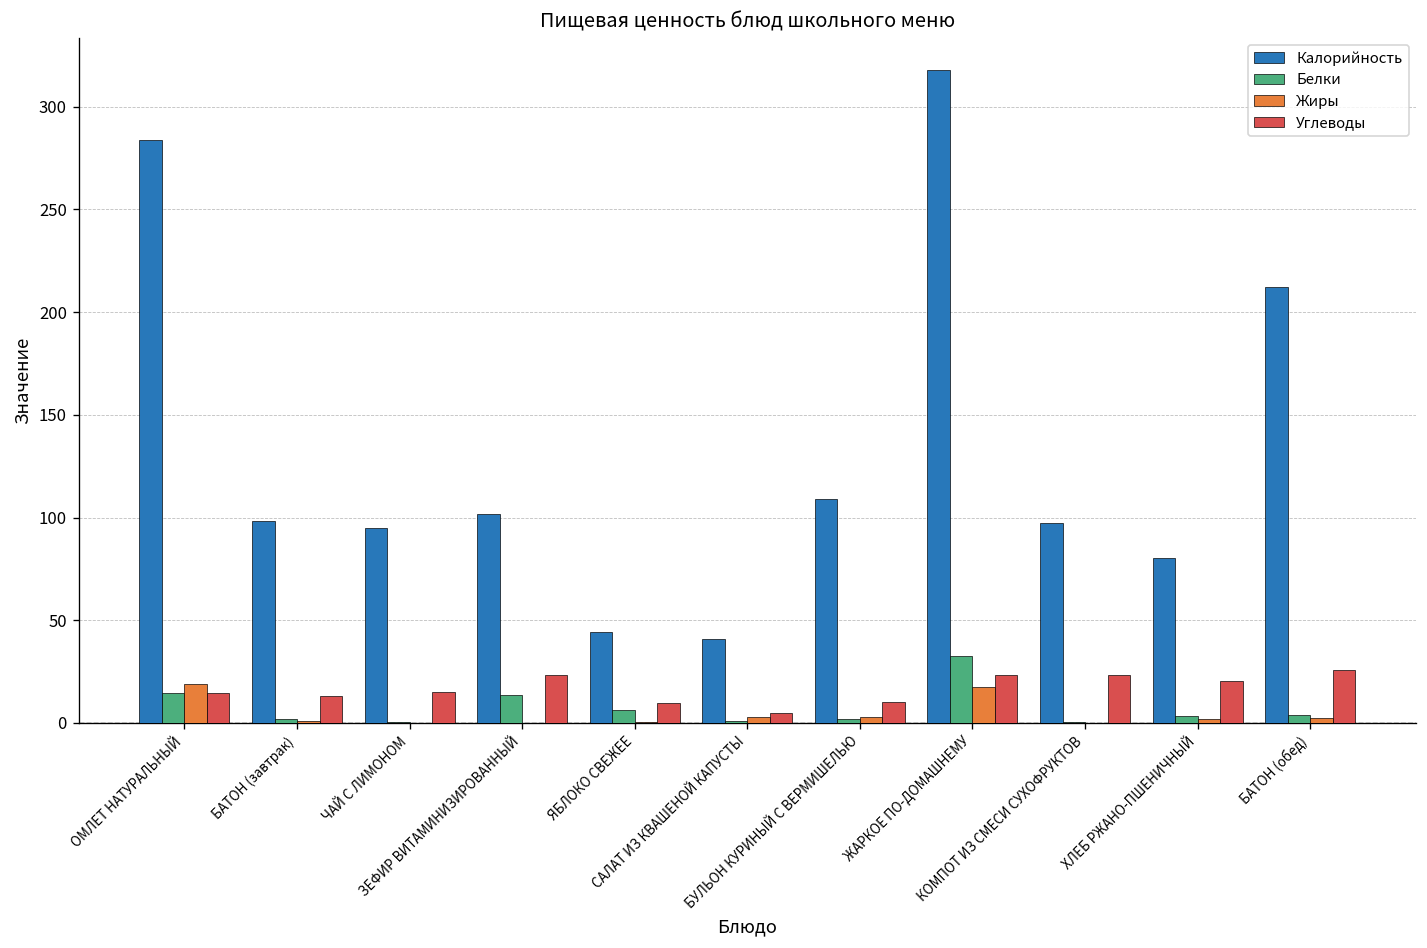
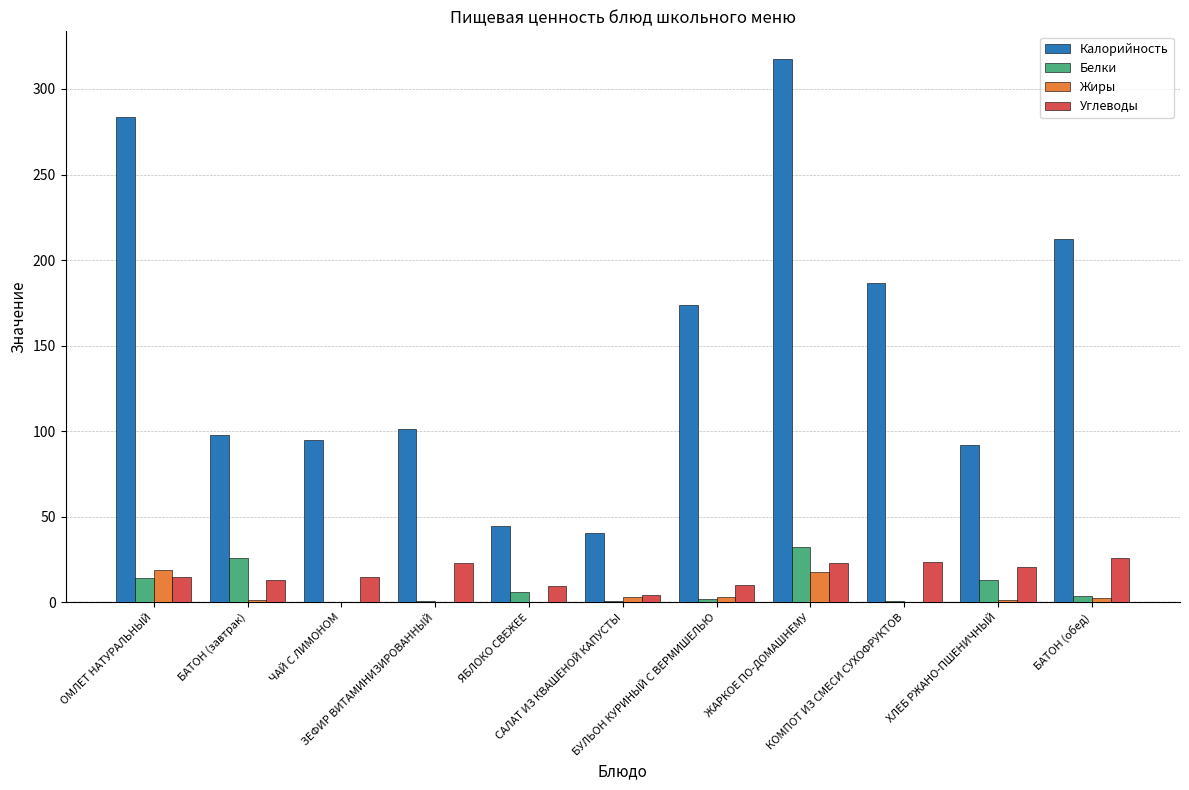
Белки, БАТОН (завтрак): 2 -> 26
Белки, ЗЕФИР ВИТАМИНИЗИРОВАННЫЙ: 14 -> 1
Калорийность, БУЛЬОН КУРИНЫЙ С ВЕРМИШЕЛЬЮ: 109 -> 174
Калорийность, КОМПОТ ИЗ СМЕСИ СУХОФРУКТОВ: 97 -> 187
Калорийность, ХЛЕБ РЖАНО-ПШЕНИЧНЫЙ: 80 -> 92
Белки, ХЛЕБ РЖАНО-ПШЕНИЧНЫЙ: 3 -> 13
